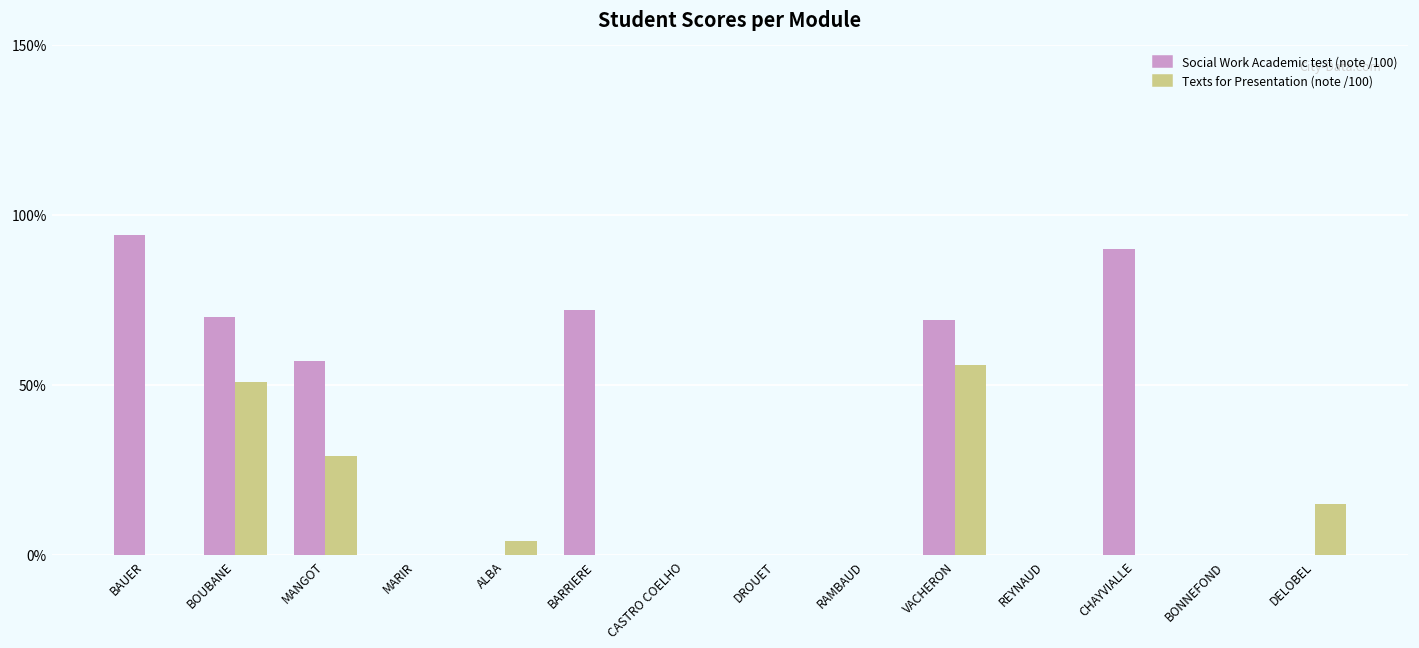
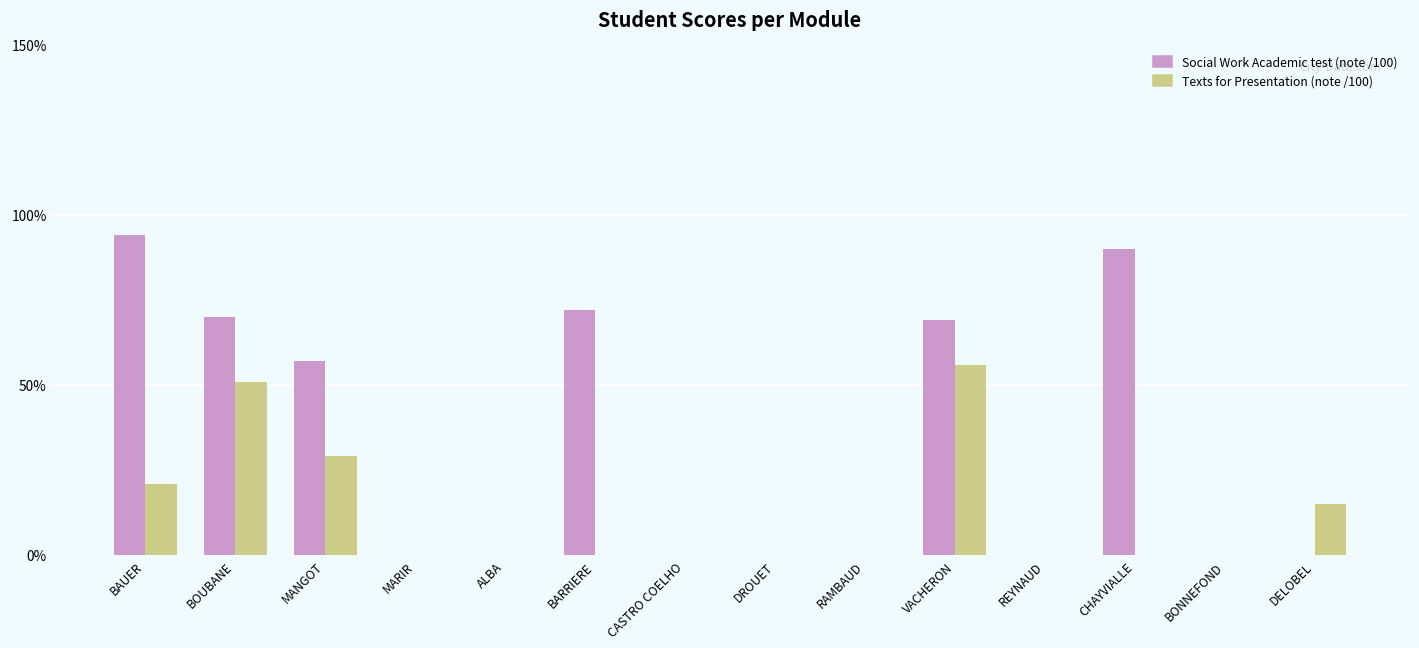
Texts for Presentation (note /100), BAUER: 0% -> 21%
Texts for Presentation (note /100), ALBA: 4% -> 0%
